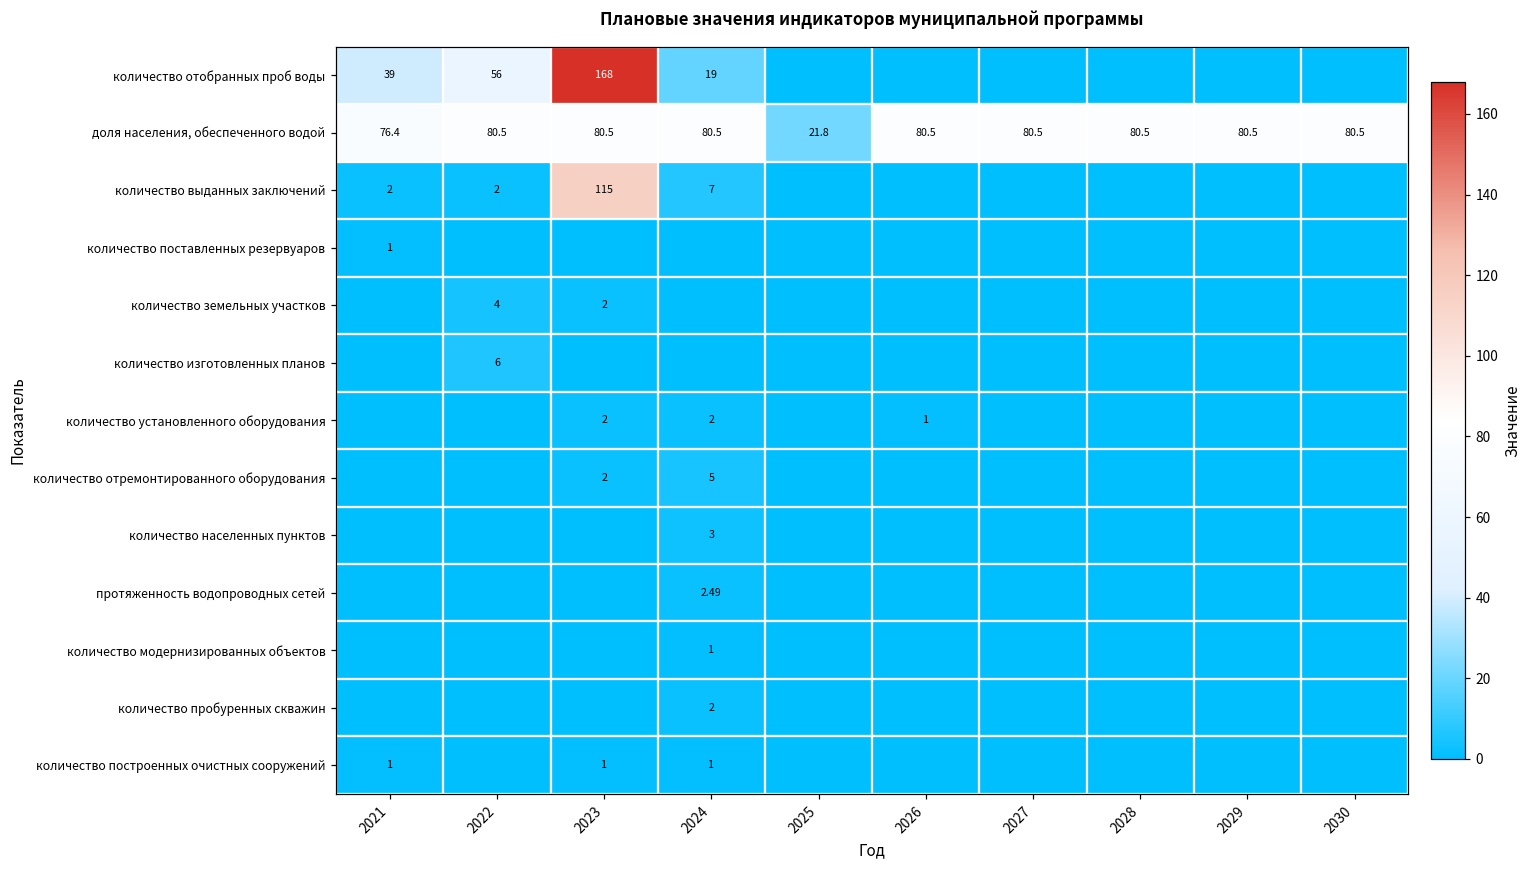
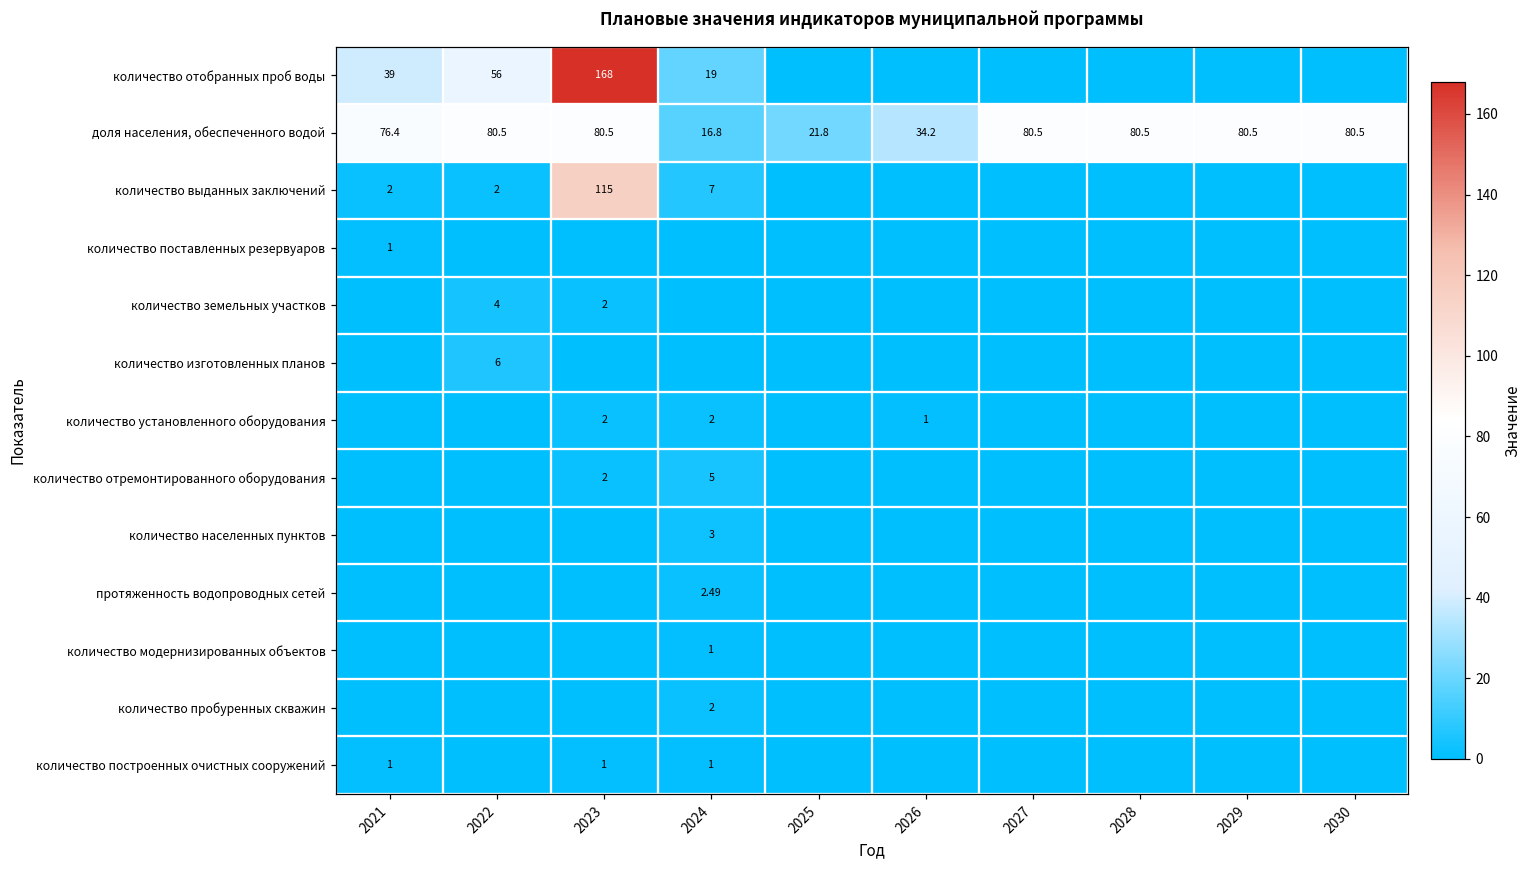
доля населения, обеспеченного водой, 2024: 80.5 -> 16.8
доля населения, обеспеченного водой, 2026: 80.5 -> 34.2
